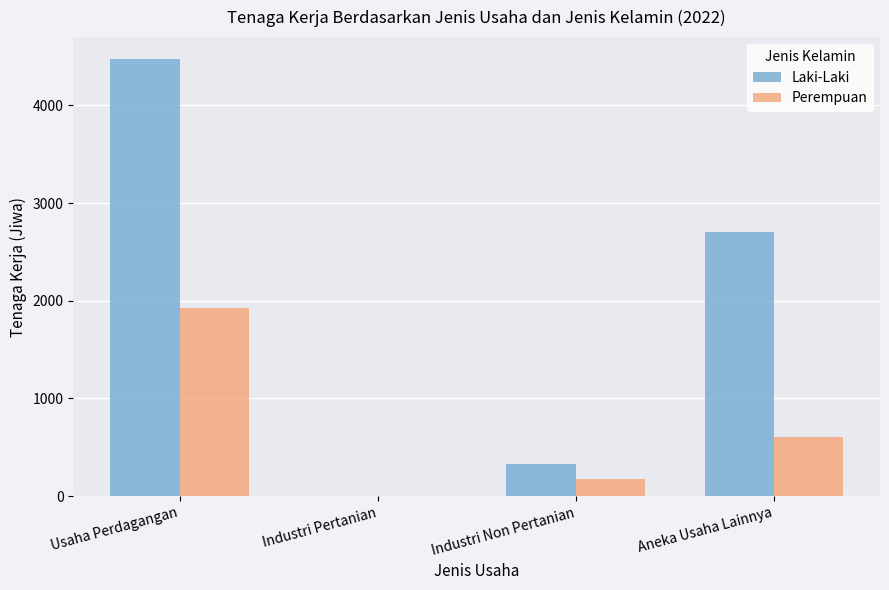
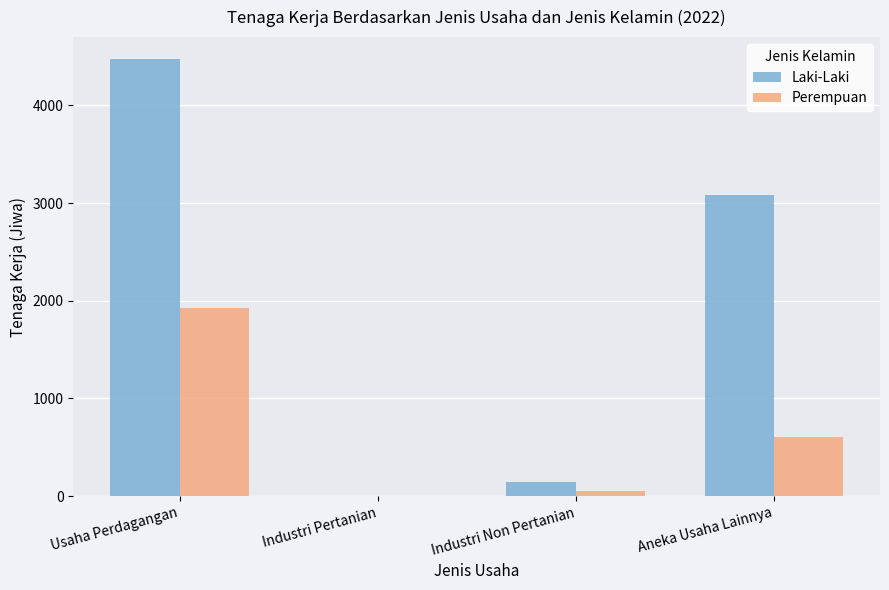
Laki-Laki, Industri Non Pertanian: 300 -> 100
Perempuan, Industri Non Pertanian: 200 -> 100
Laki-Laki, Aneka Usaha Lainnya: 2700 -> 3100
